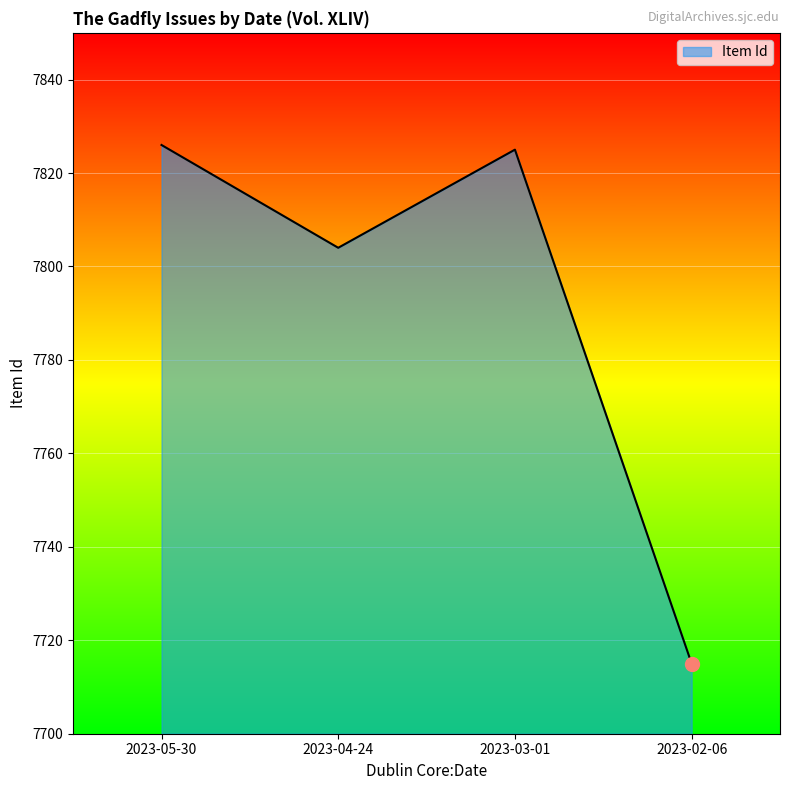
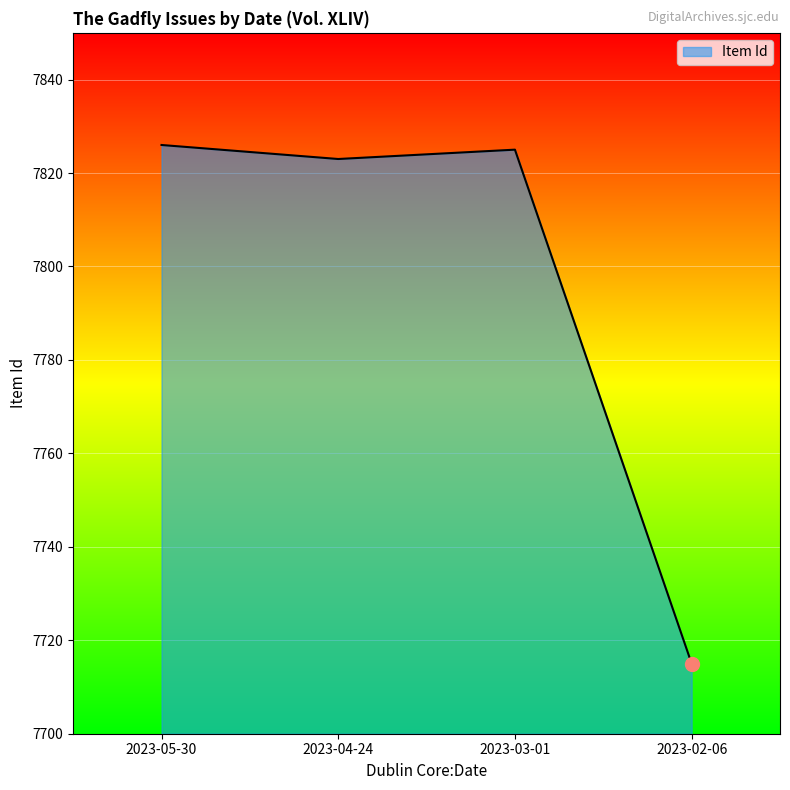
Item Id, 2023-04-24: 7804 -> 7823
